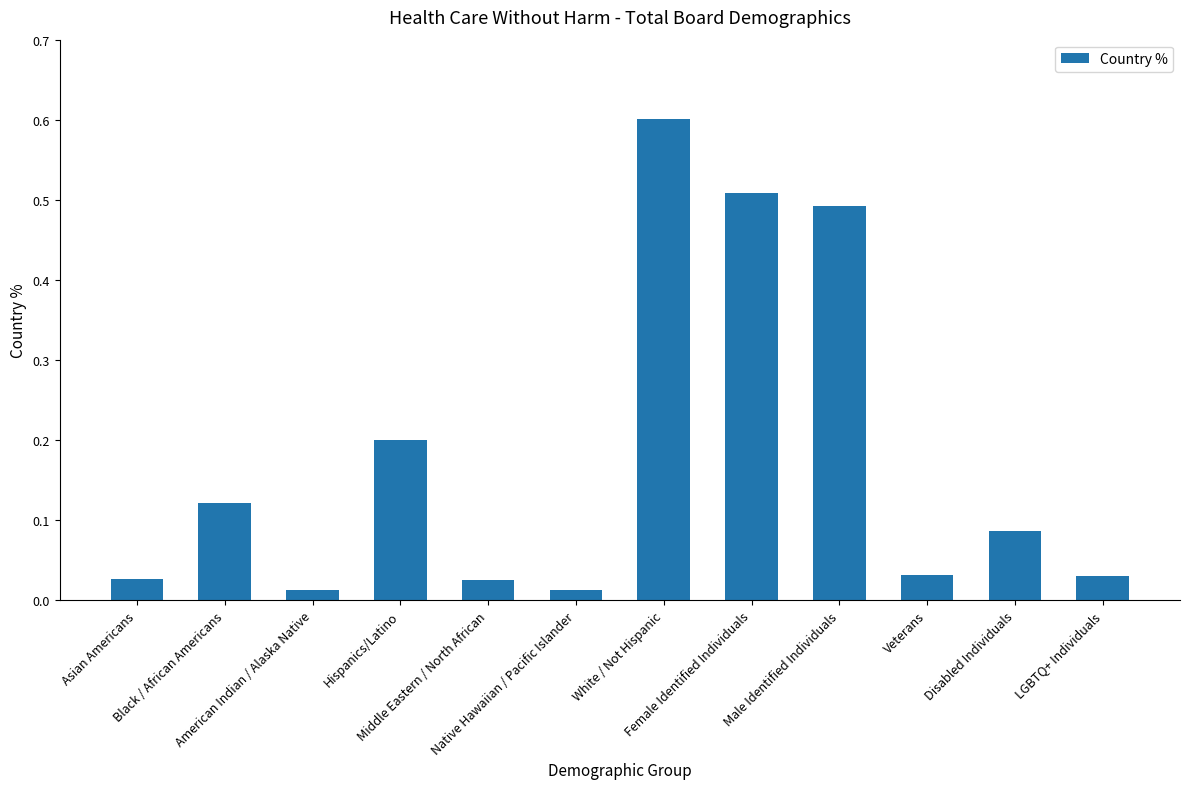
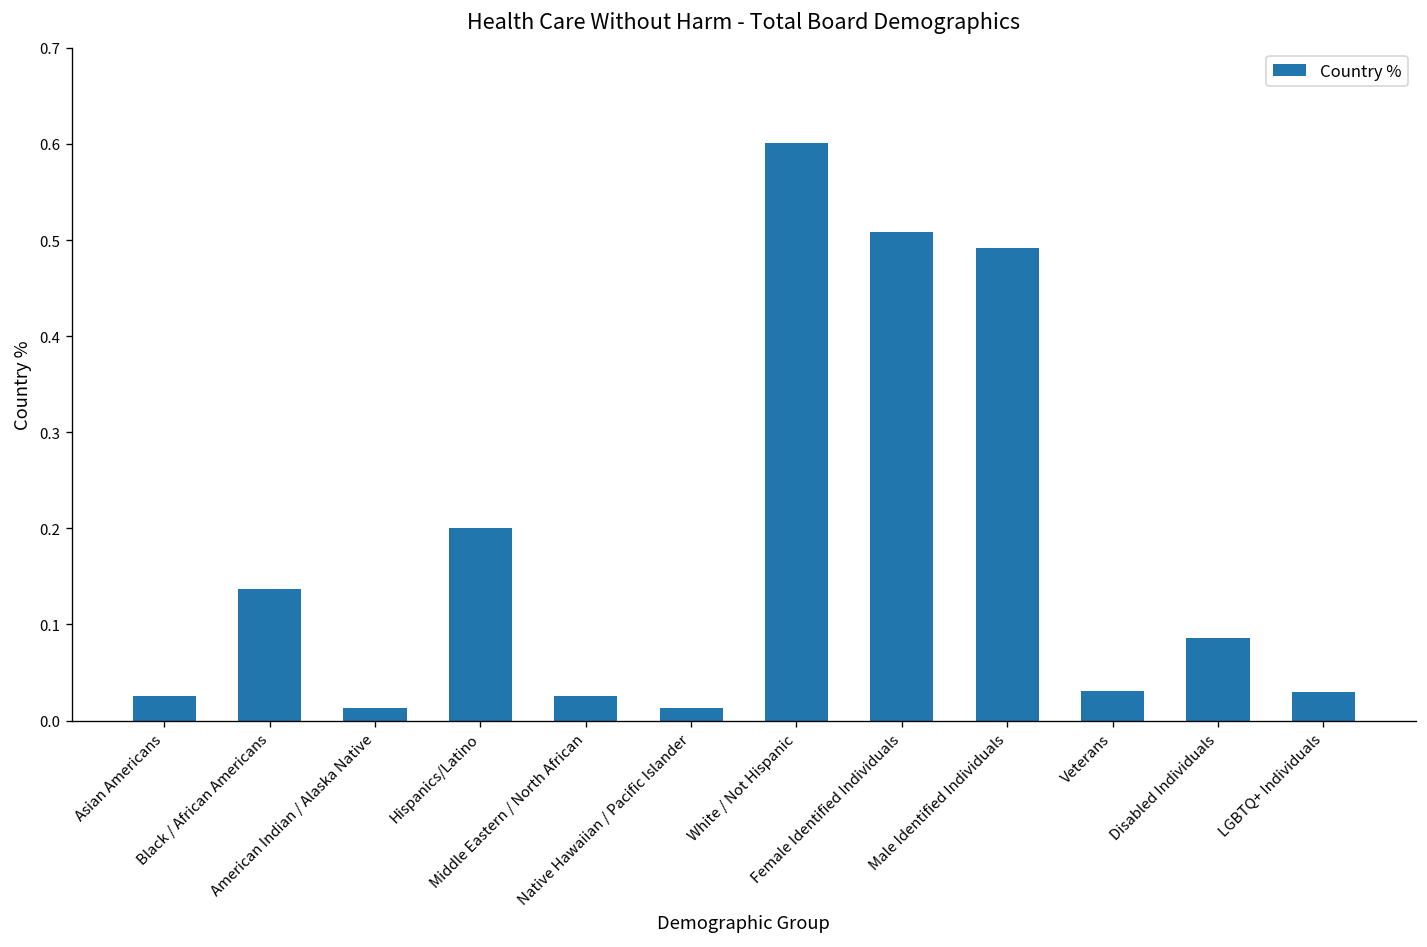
Black / African Americans: 0.12 -> 0.14
